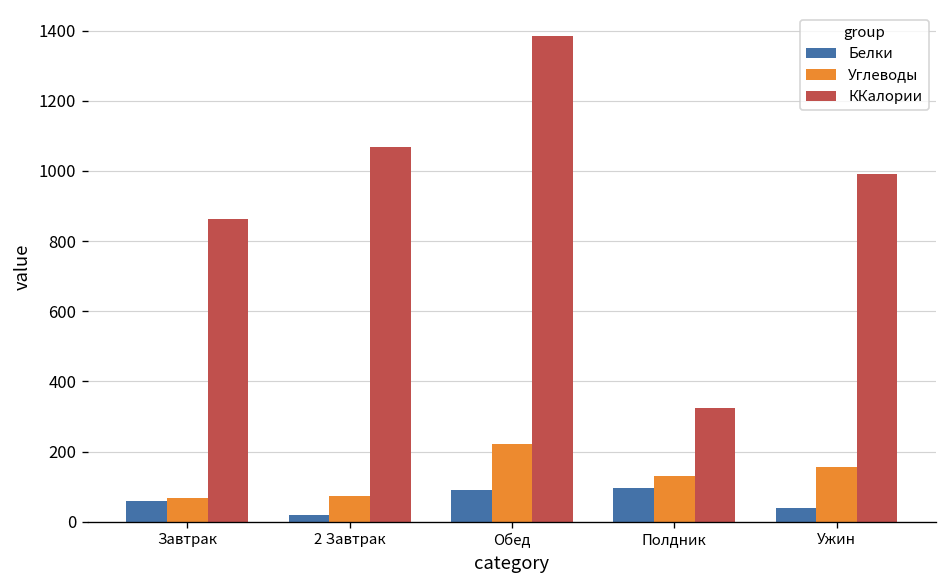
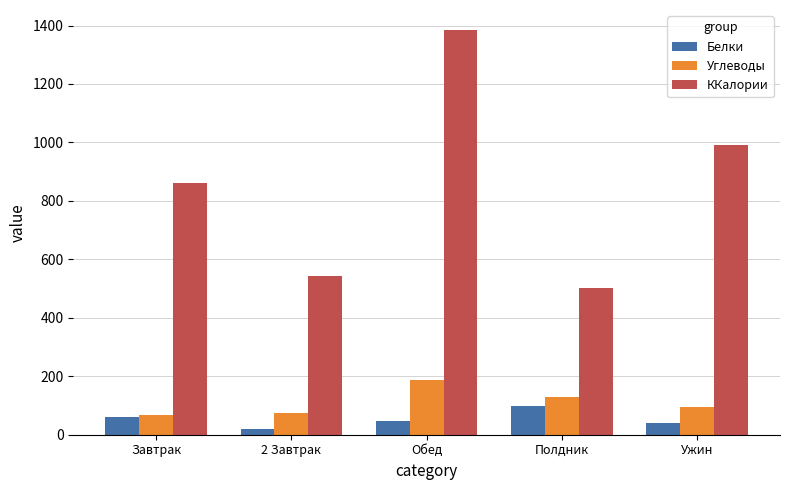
ККалории, 2 Завтрак: 1070 -> 540
Белки, Обед: 90 -> 50
Углеводы, Обед: 220 -> 190
ККалории, Полдник: 320 -> 500
Углеводы, Ужин: 160 -> 90
